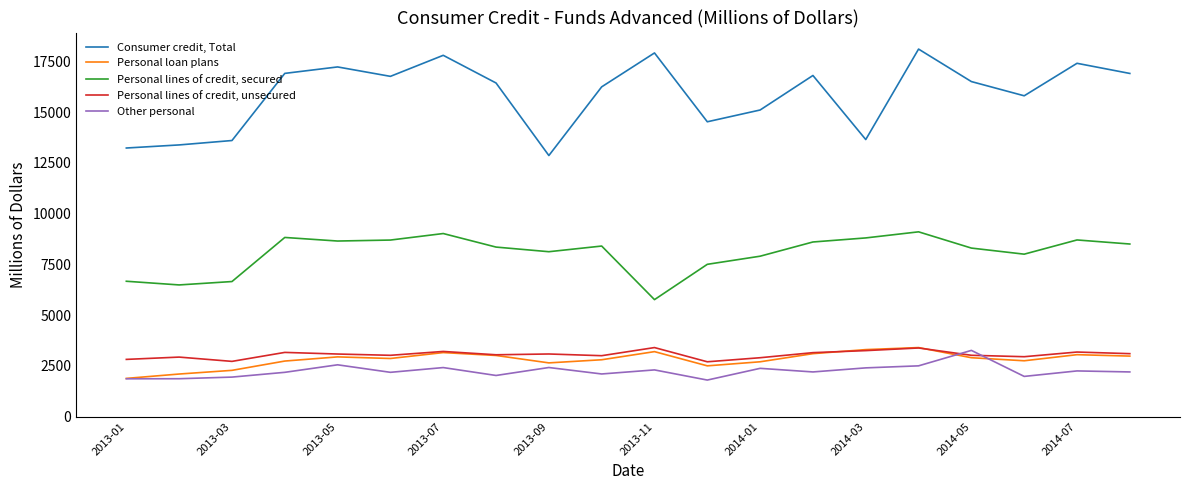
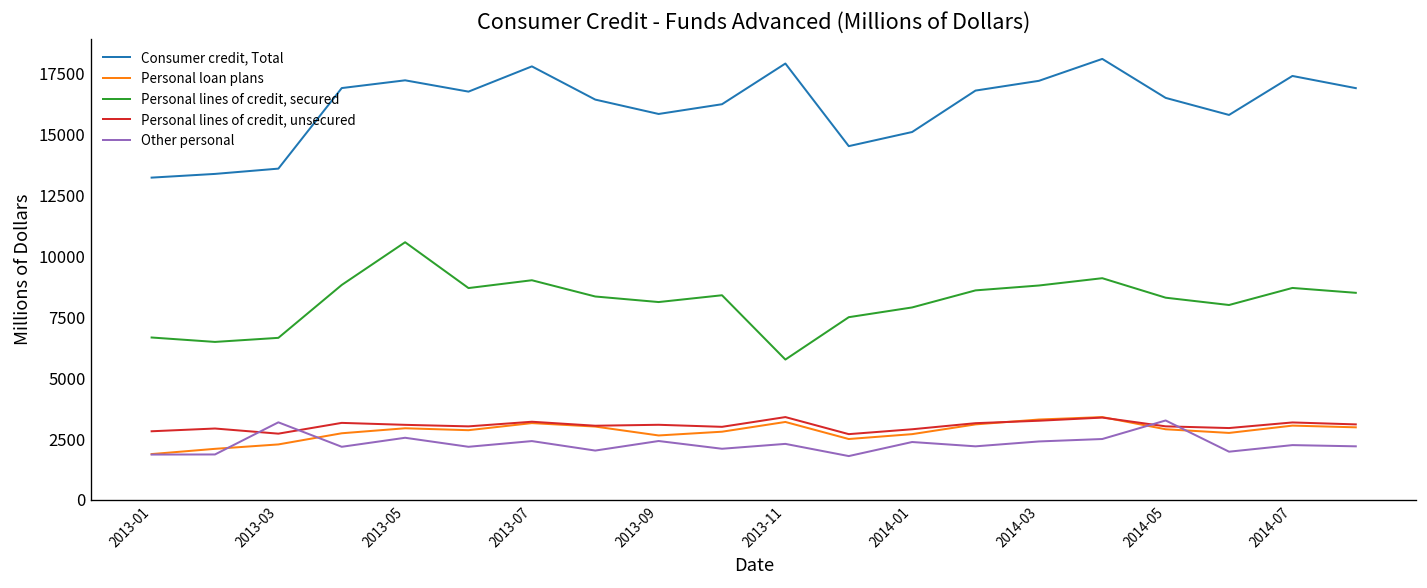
Other personal, 2013-03: 1900 -> 3200
Personal lines of credit, secured, 2013-05: 8600 -> 10600
Consumer credit, Total, 2013-09: 12900 -> 15800
Consumer credit, Total, 2014-03: 13600 -> 17200
